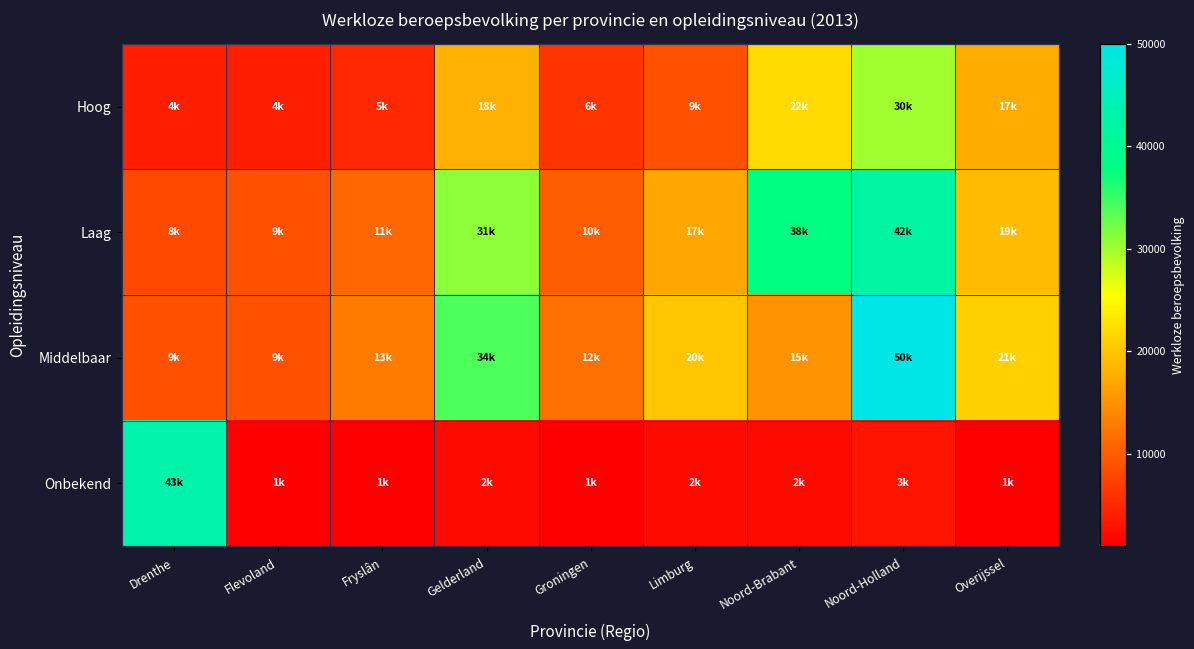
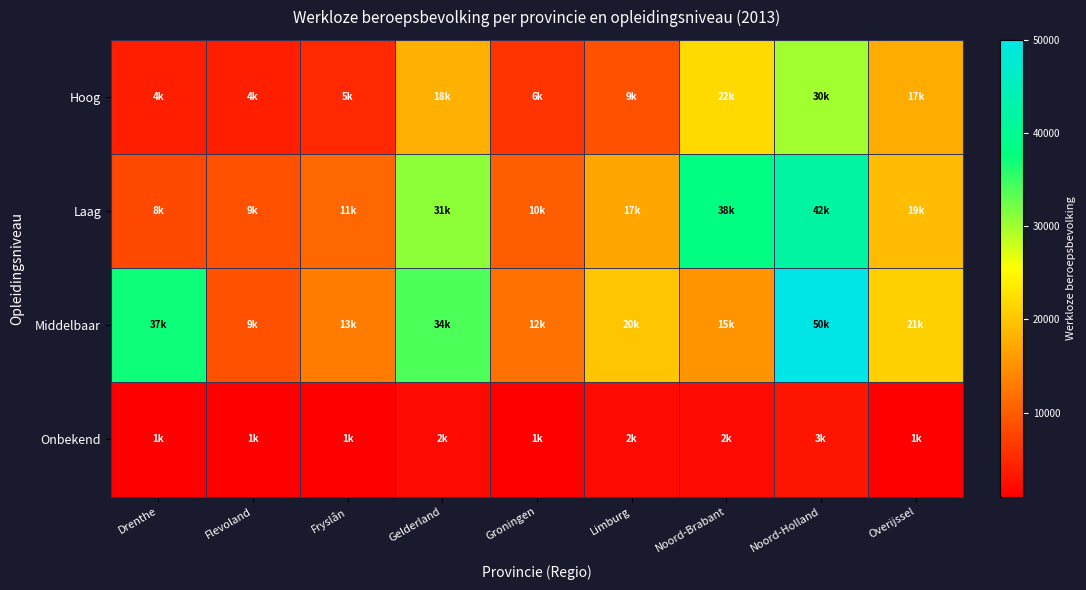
Middelbaar, Drenthe: 9k -> 37k
Onbekend, Drenthe: 43k -> 1k
